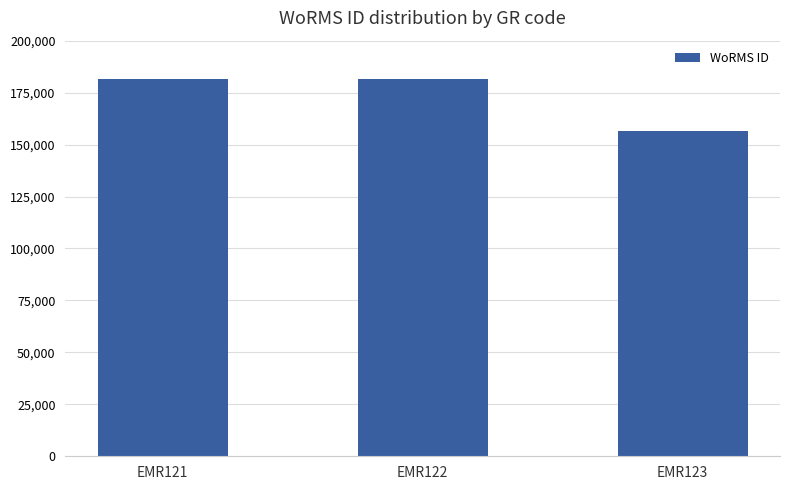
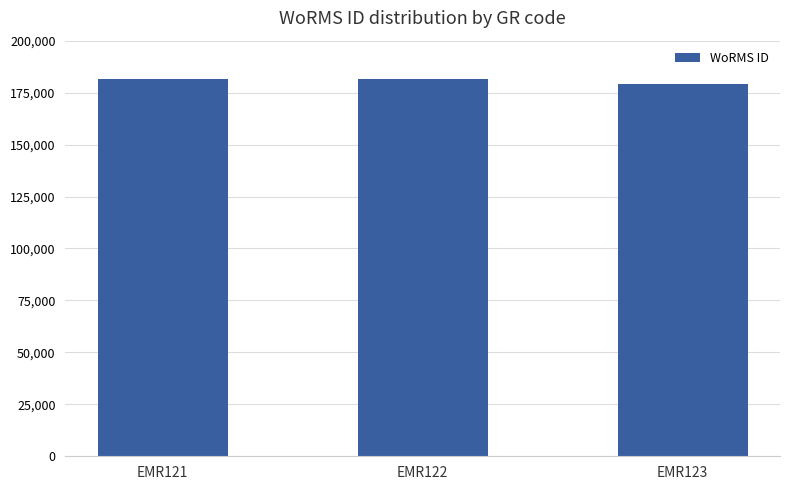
EMR123: 156,000 -> 179,000
